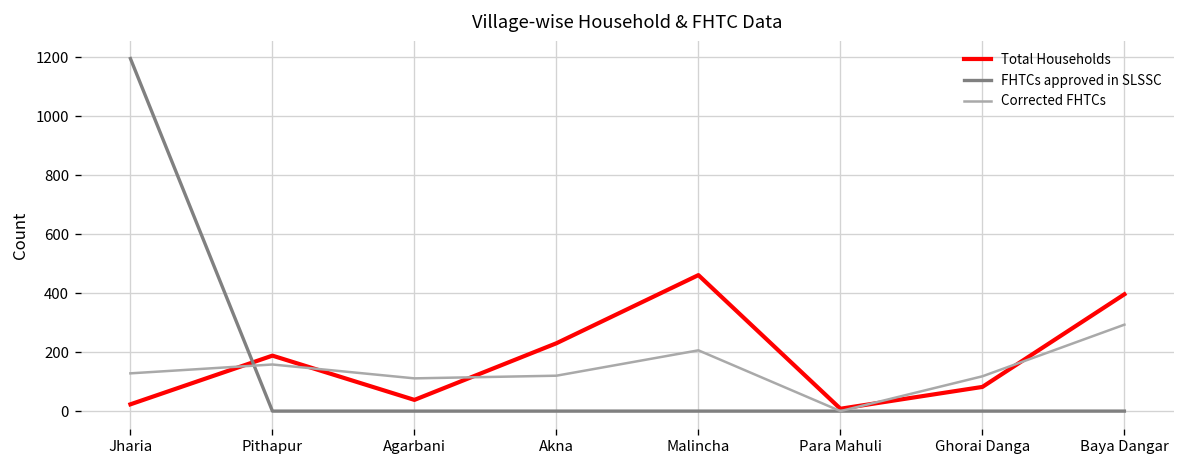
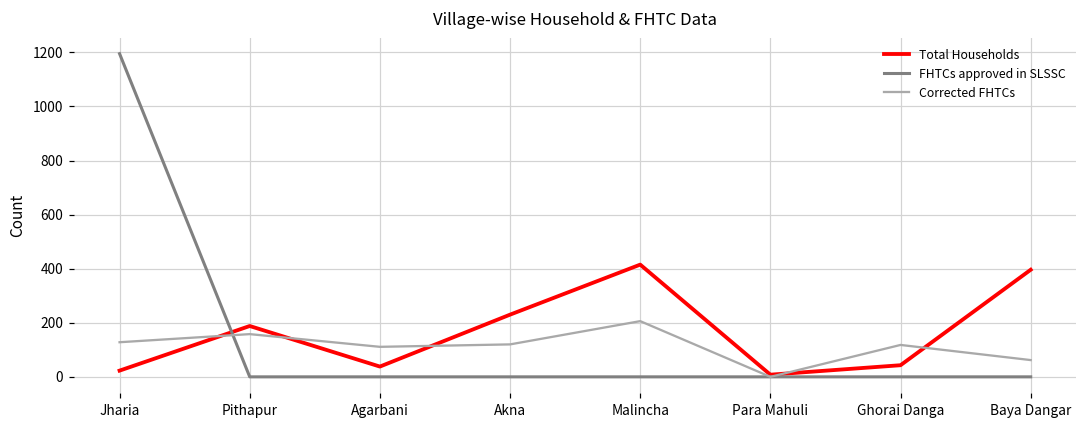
Total Households, Malincha: 460 -> 420
Total Households, Ghorai Danga: 80 -> 40
Corrected FHTCs, Baya Dangar: 290 -> 60
